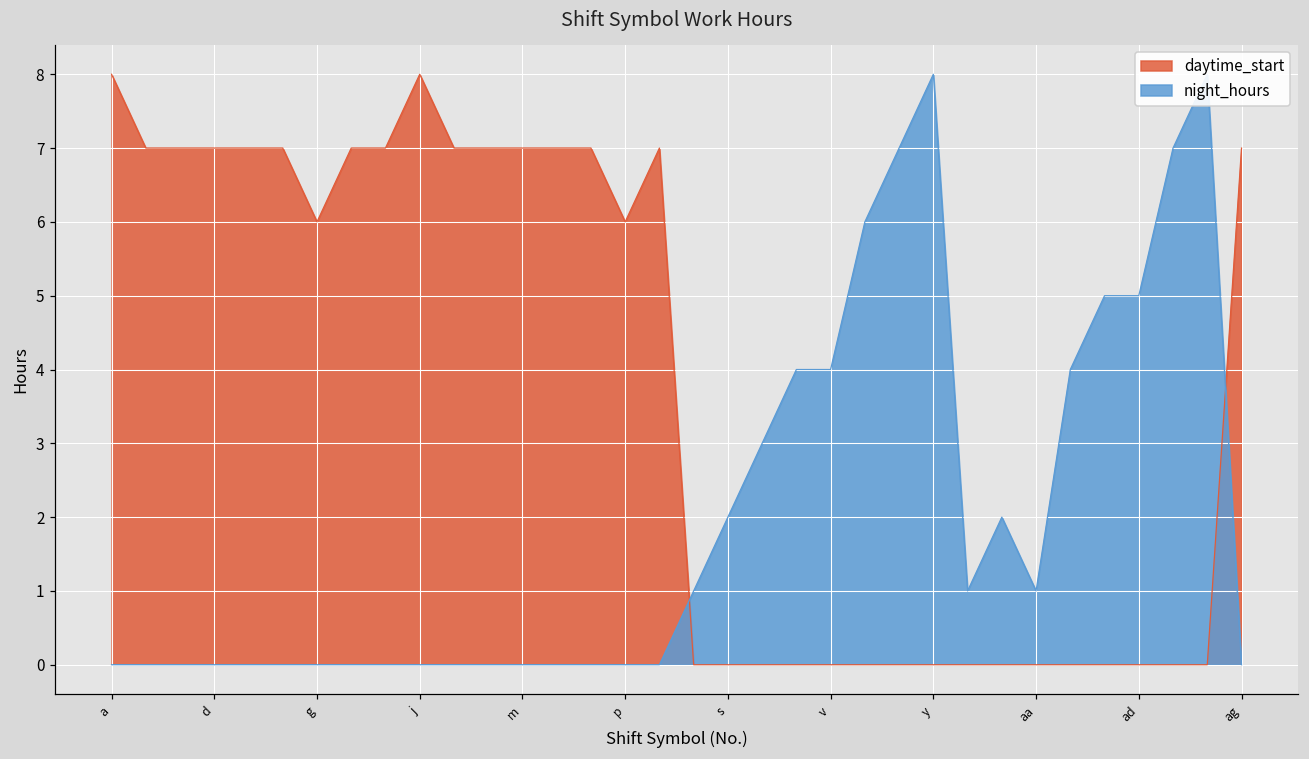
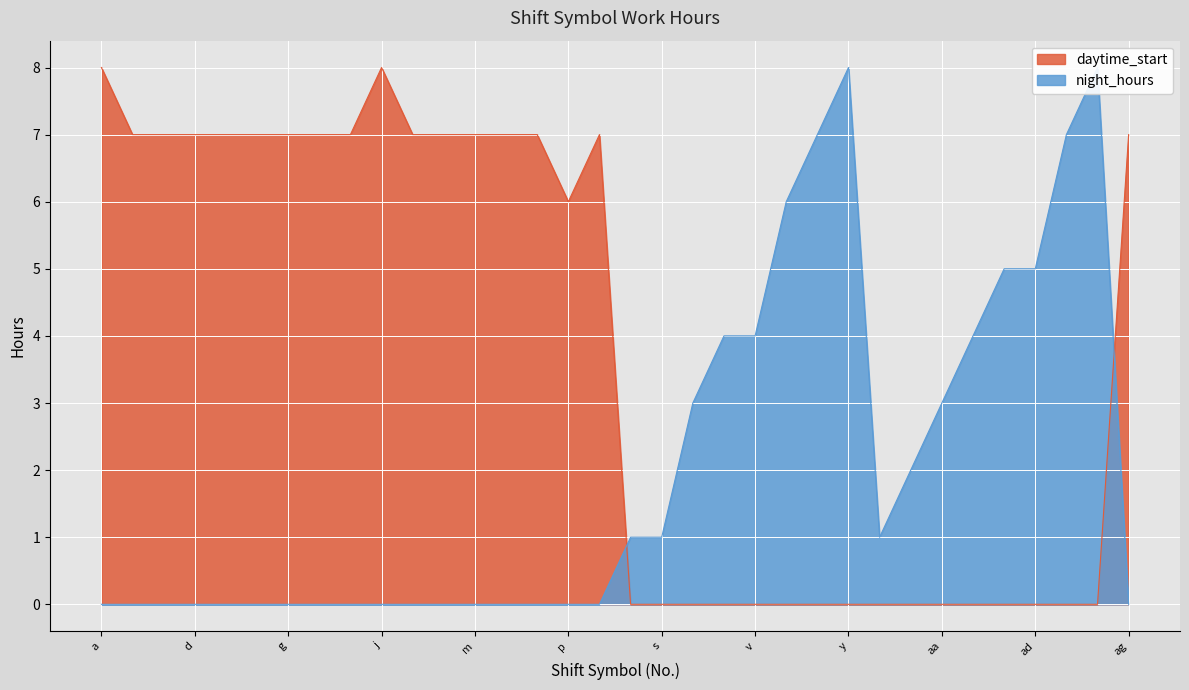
daytime_start, g: 6 -> 7
night_hours, s: 2 -> 1
night_hours, aa: 1 -> 3
